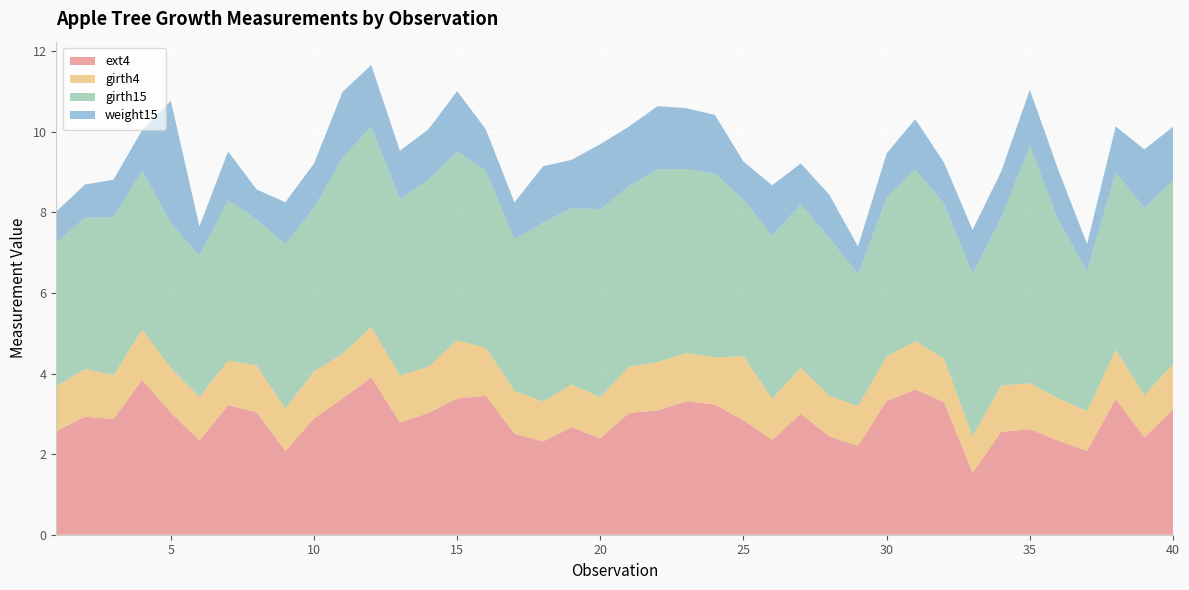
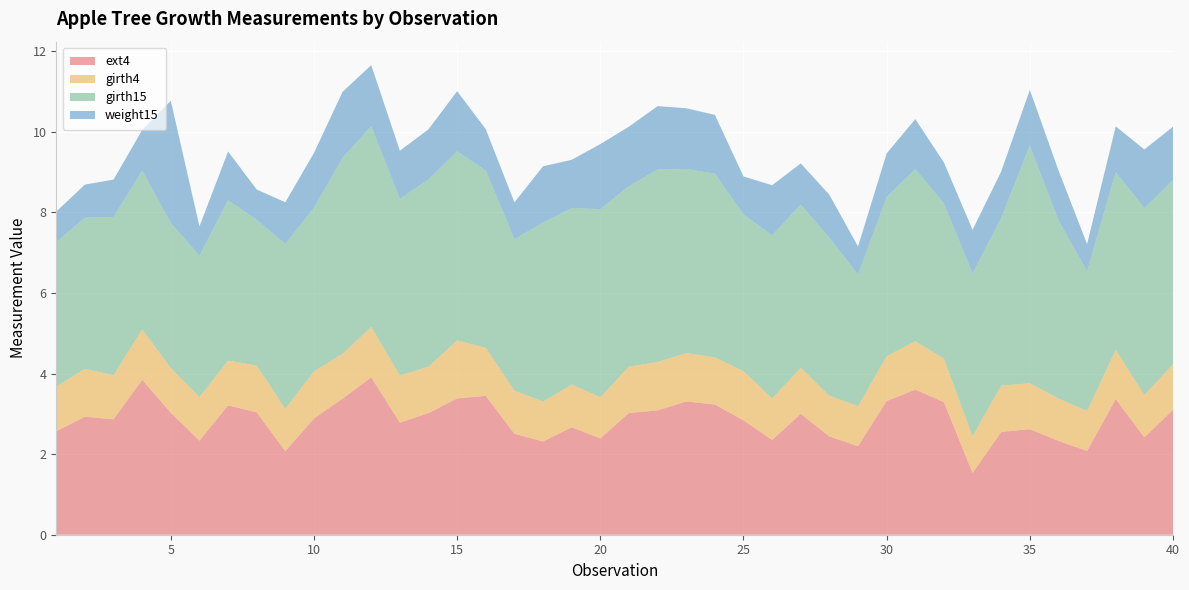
weight15, 10: 1.1 -> 1.4
girth4, 25: 1.6 -> 1.2
